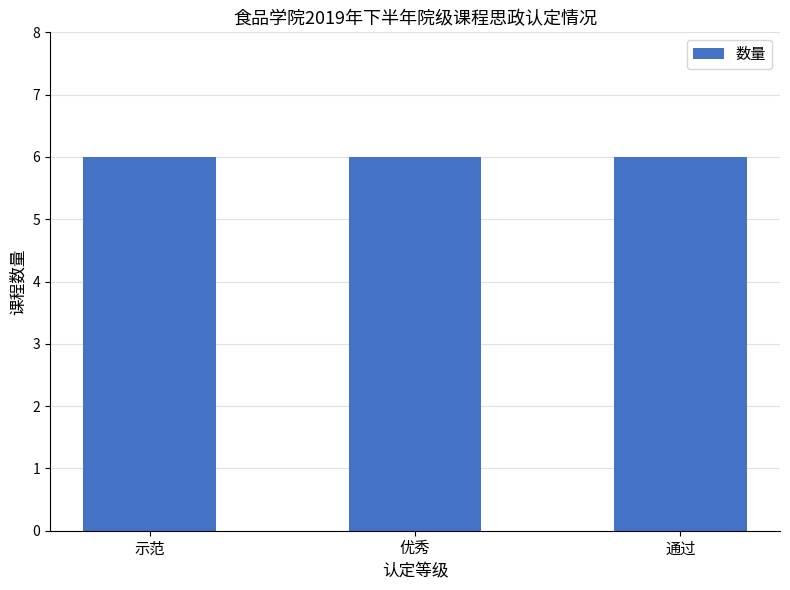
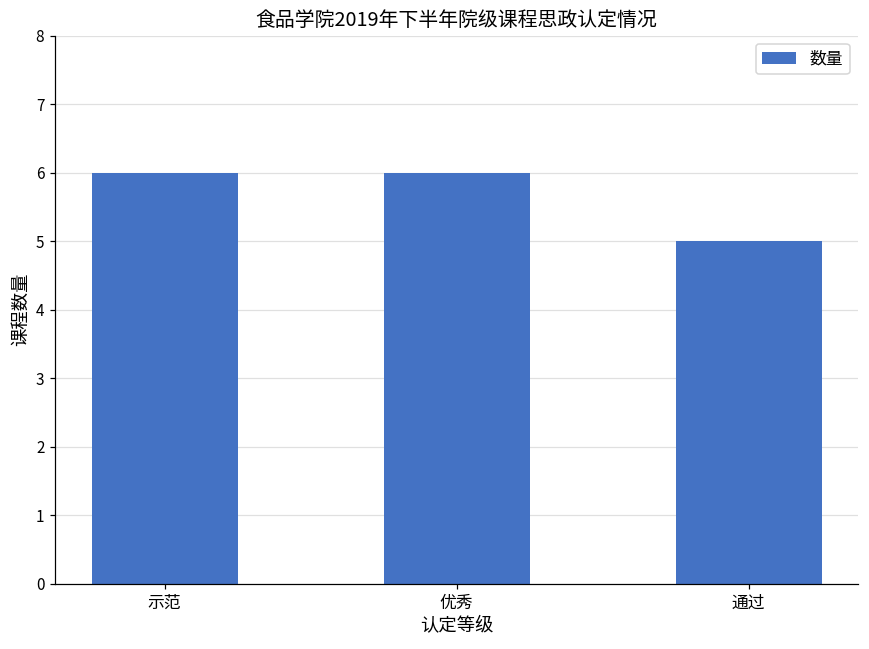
通过: 6 -> 5
